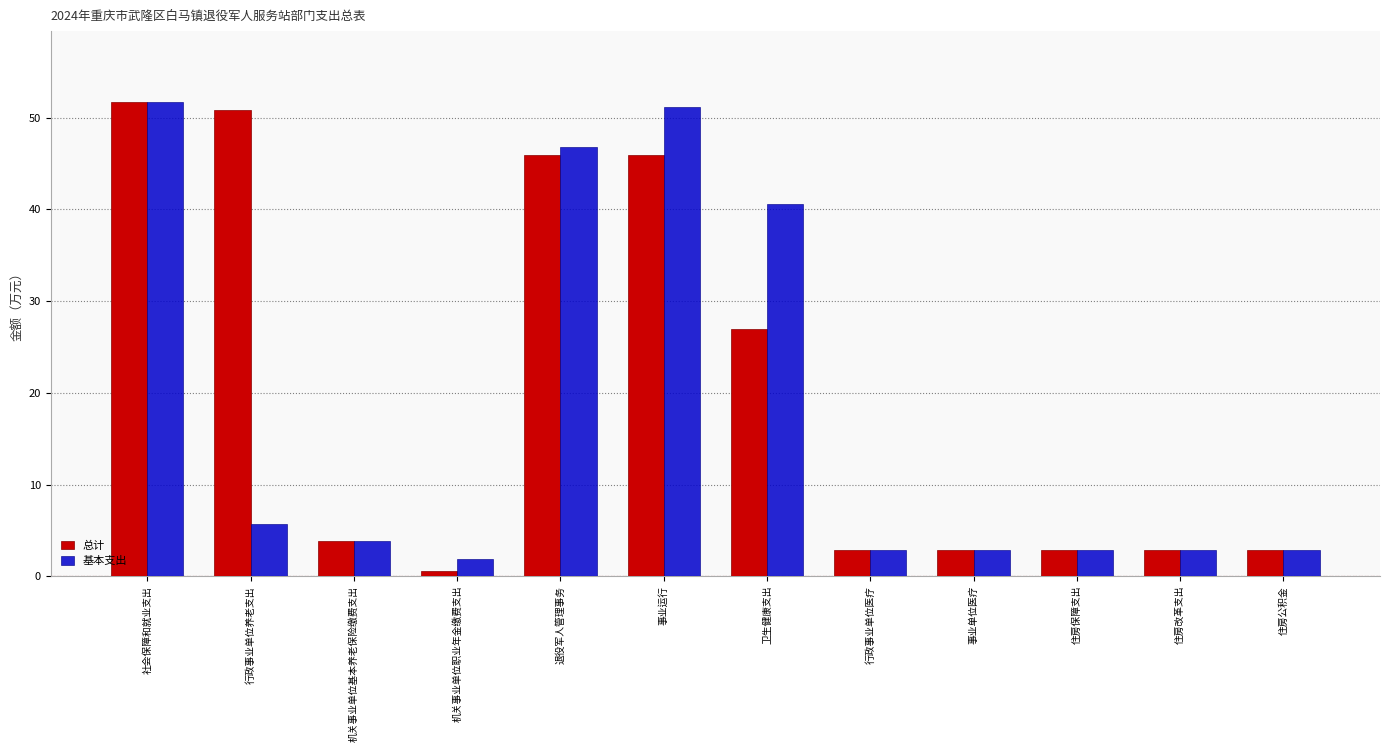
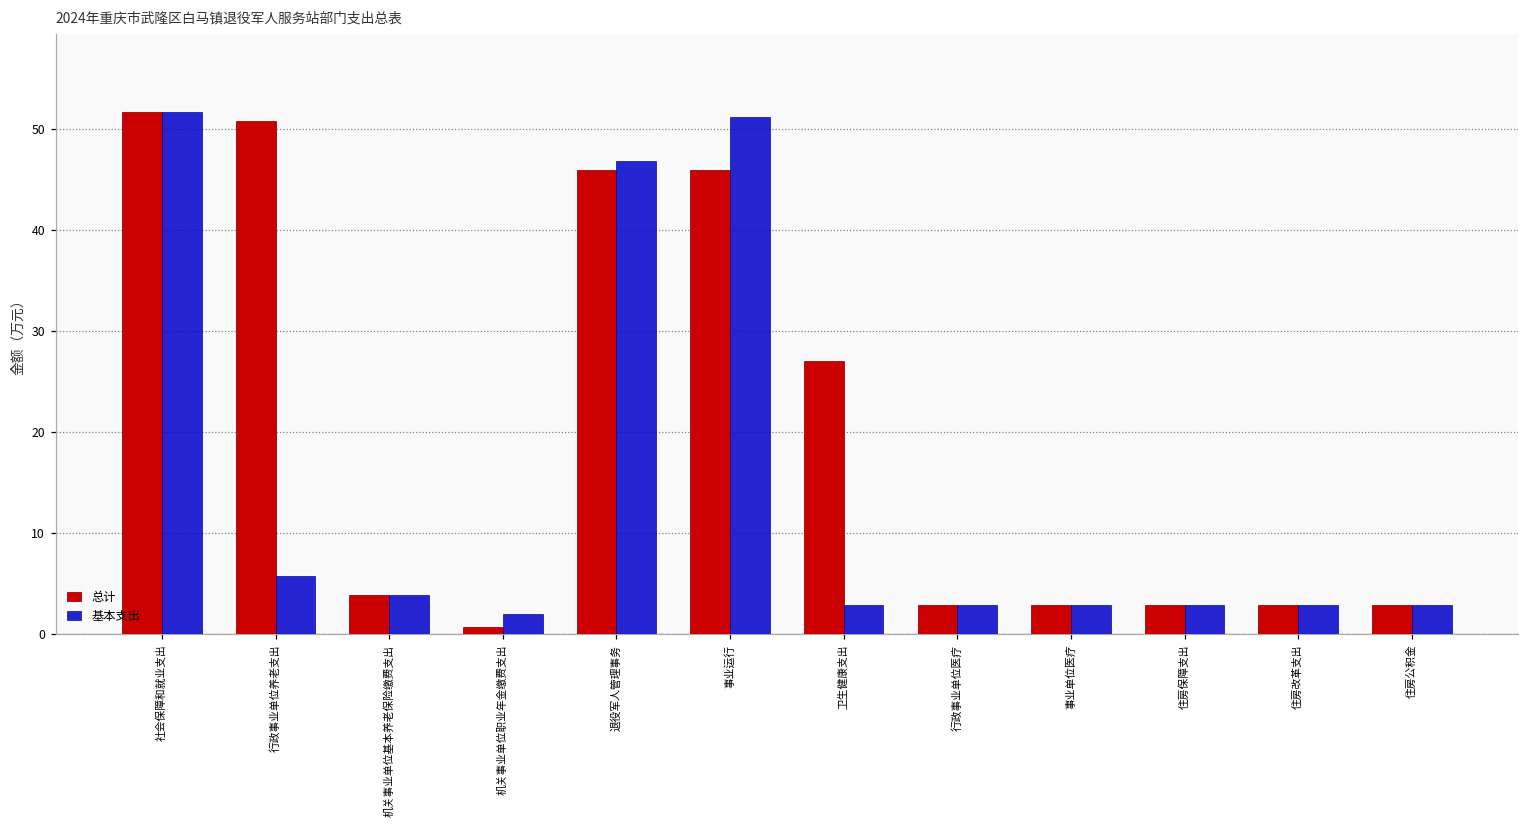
基本支出, 卫生健康支出: 41 -> 3
